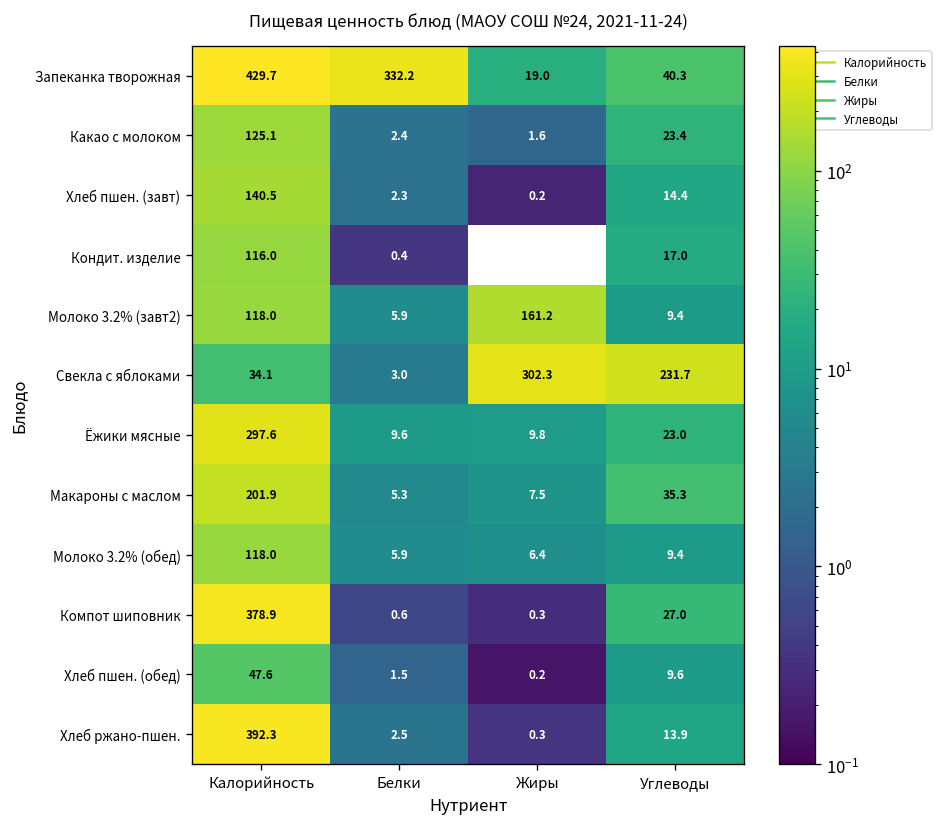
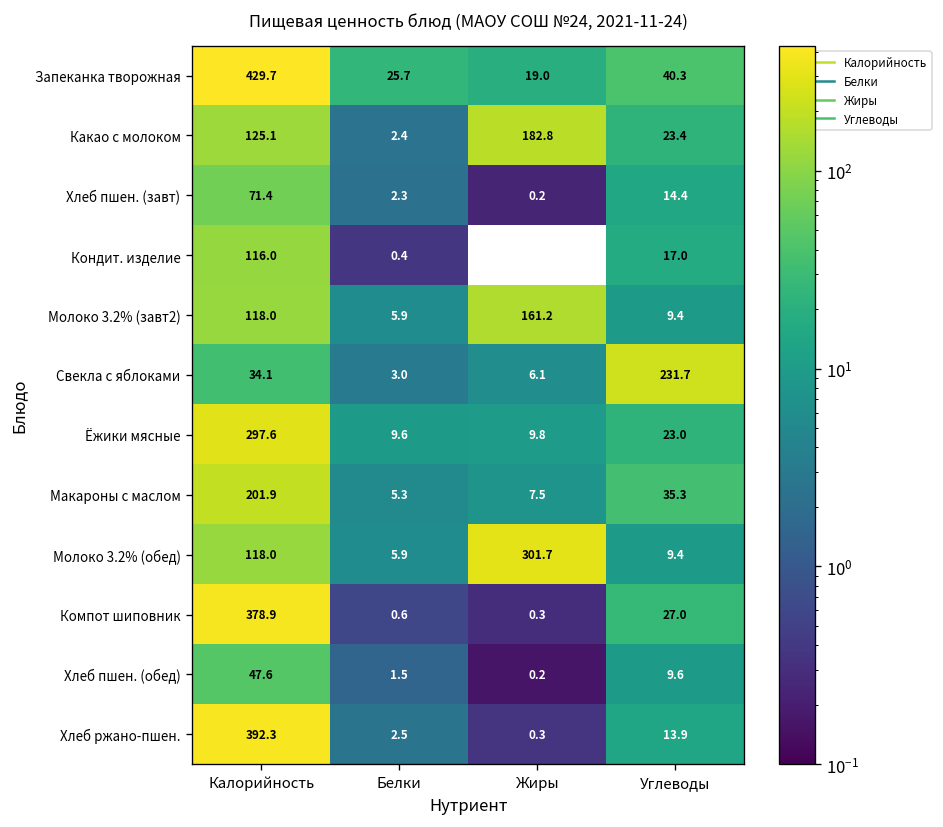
Запеканка творожная, Белки: 332.2 -> 25.7
Какао с молоком, Жиры: 1.6 -> 182.8
Хлеб пшен. (завт), Калорийность: 140.5 -> 71.4
Свекла с яблоками, Жиры: 302.3 -> 6.1
Молоко 3.2% (обед), Жиры: 6.4 -> 301.7
